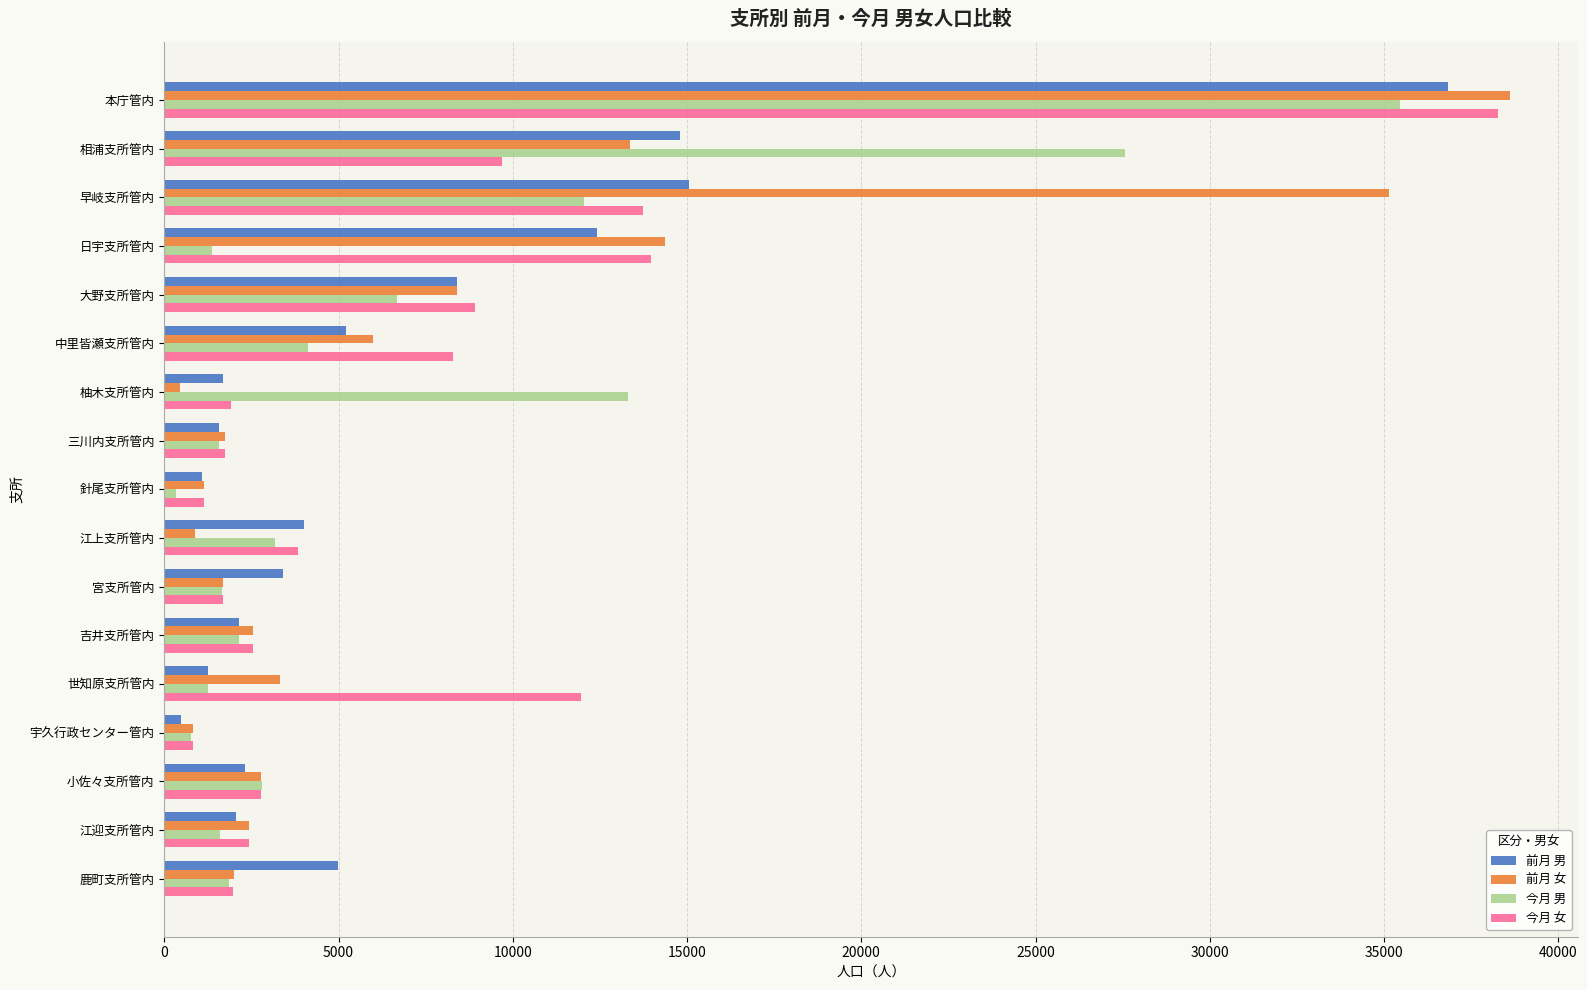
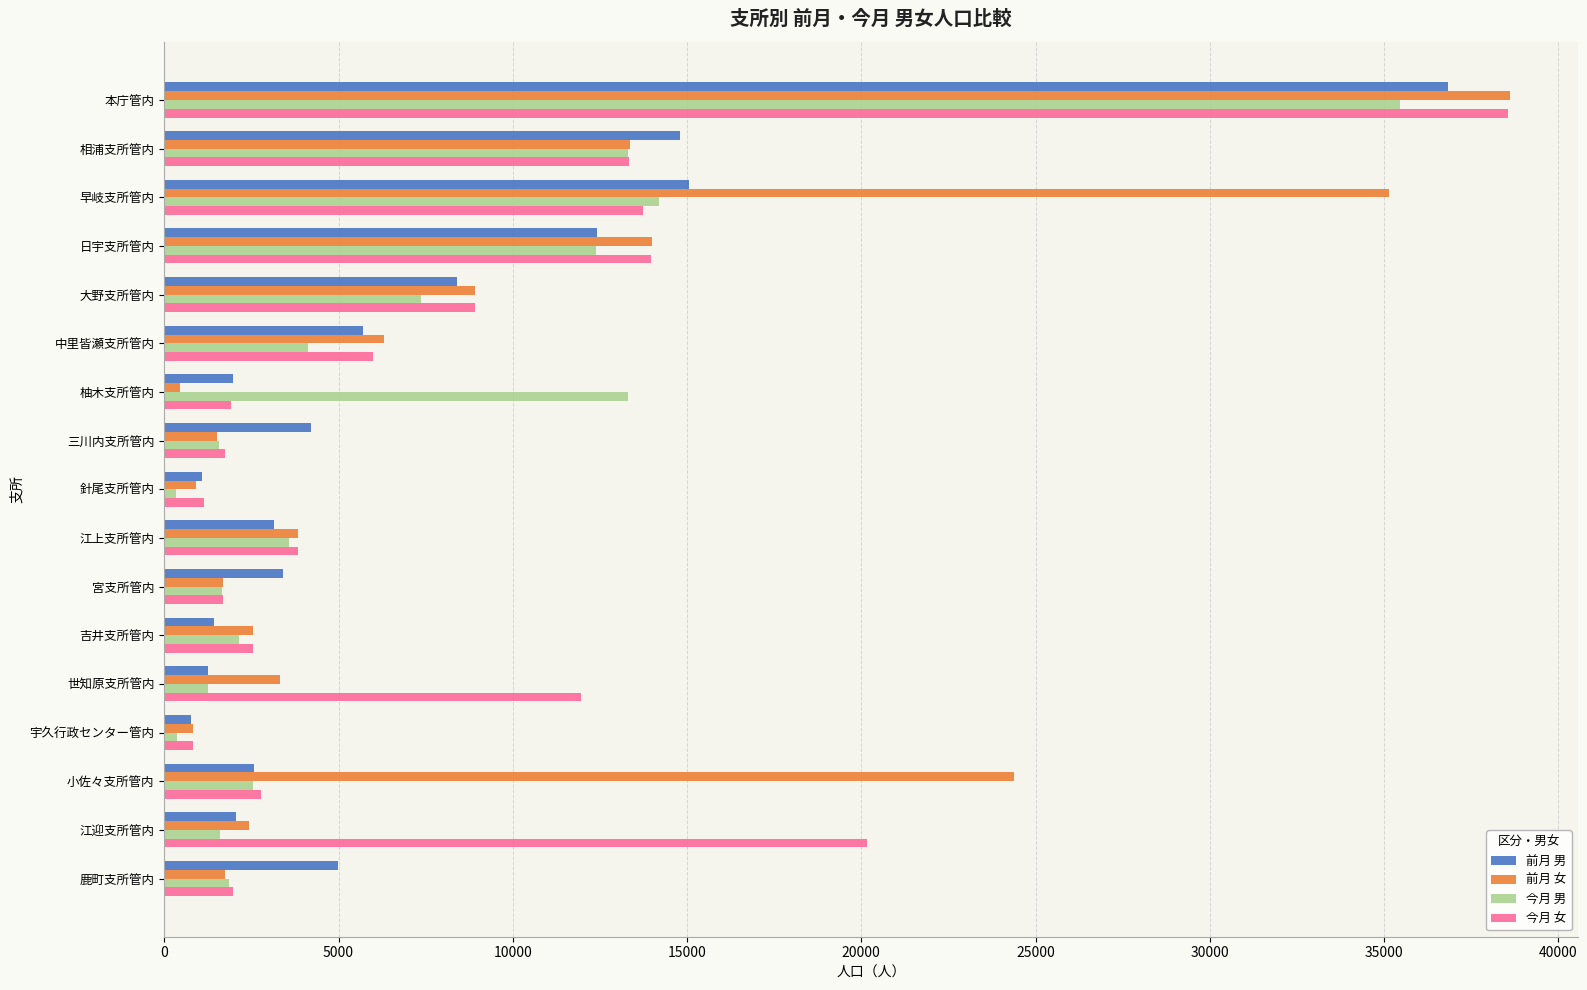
今月 女, 本庁管内: 38300 -> 38600
今月 男, 相浦支所管内: 27600 -> 13300
今月 女, 相浦支所管内: 9700 -> 13300
今月 男, 早岐支所管内: 12000 -> 14200
前月 女, 日宇支所管内: 14400 -> 14000
今月 男, 日宇支所管内: 1400 -> 12400
前月 女, 大野支所管内: 8400 -> 8900
今月 男, 大野支所管内: 6700 -> 7400
前月 男, 中里皆瀬支所管内: 5200 -> 5700
前月 女, 中里皆瀬支所管内: 6000 -> 6300
今月 女, 中里皆瀬支所管内: 8300 -> 6000
前月 男, 柚木支所管内: 1700 -> 2000
前月 男, 三川内支所管内: 1600 -> 4200
前月 女, 三川内支所管内: 1700 -> 1500
前月 女, 針尾支所管内: 1200 -> 900
前月 男, 江上支所管内: 4000 -> 3200
前月 女, 江上支所管内: 900 -> 3900
今月 男, 江上支所管内: 3200 -> 3600
前月 男, 吉井支所管内: 2100 -> 1400
前月 男, 宇久行政センター管内: 500 -> 800
今月 男, 宇久行政センター管内: 800 -> 400
前月 男, 小佐々支所管内: 2300 -> 2600
前月 女, 小佐々支所管内: 2800 -> 24400
今月 男, 小佐々支所管内: 2800 -> 2600
今月 女, 江迎支所管内: 2400 -> 20200
前月 女, 鹿町支所管内: 2000 -> 1700
